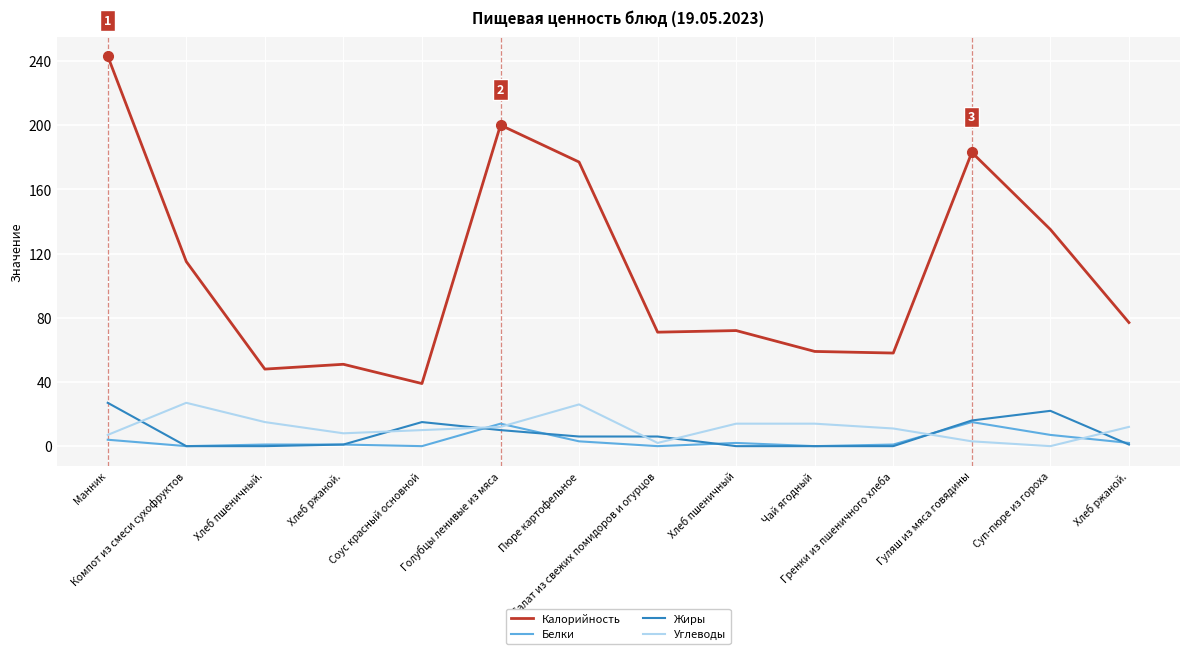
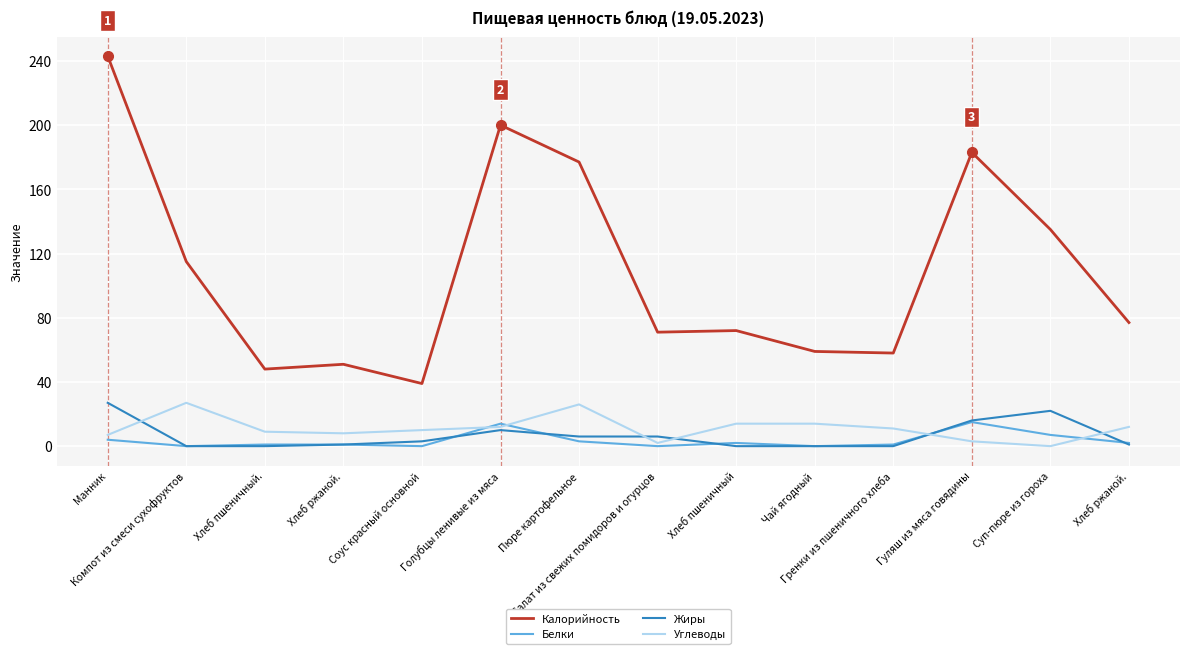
Углеводы, Хлеб пшеничный.: 15 -> 9
Жиры, Соус красный основной: 15 -> 3
